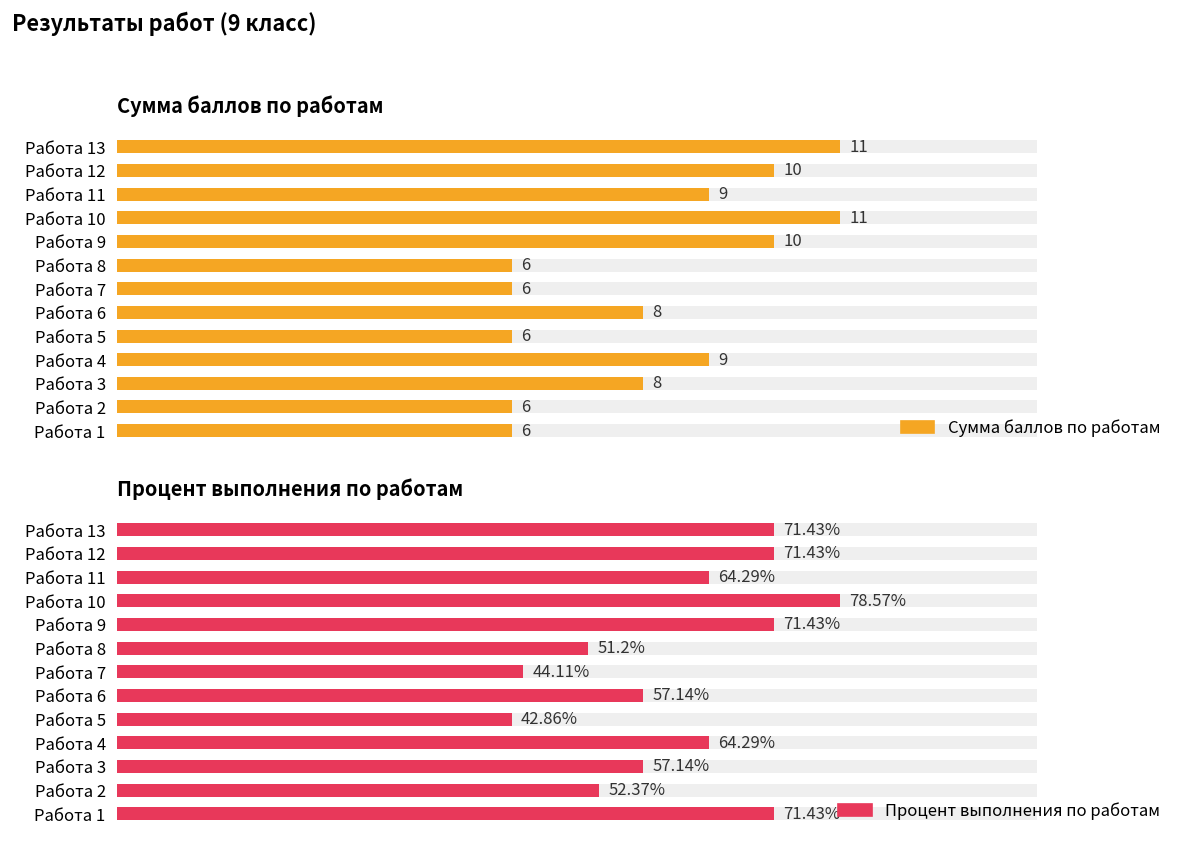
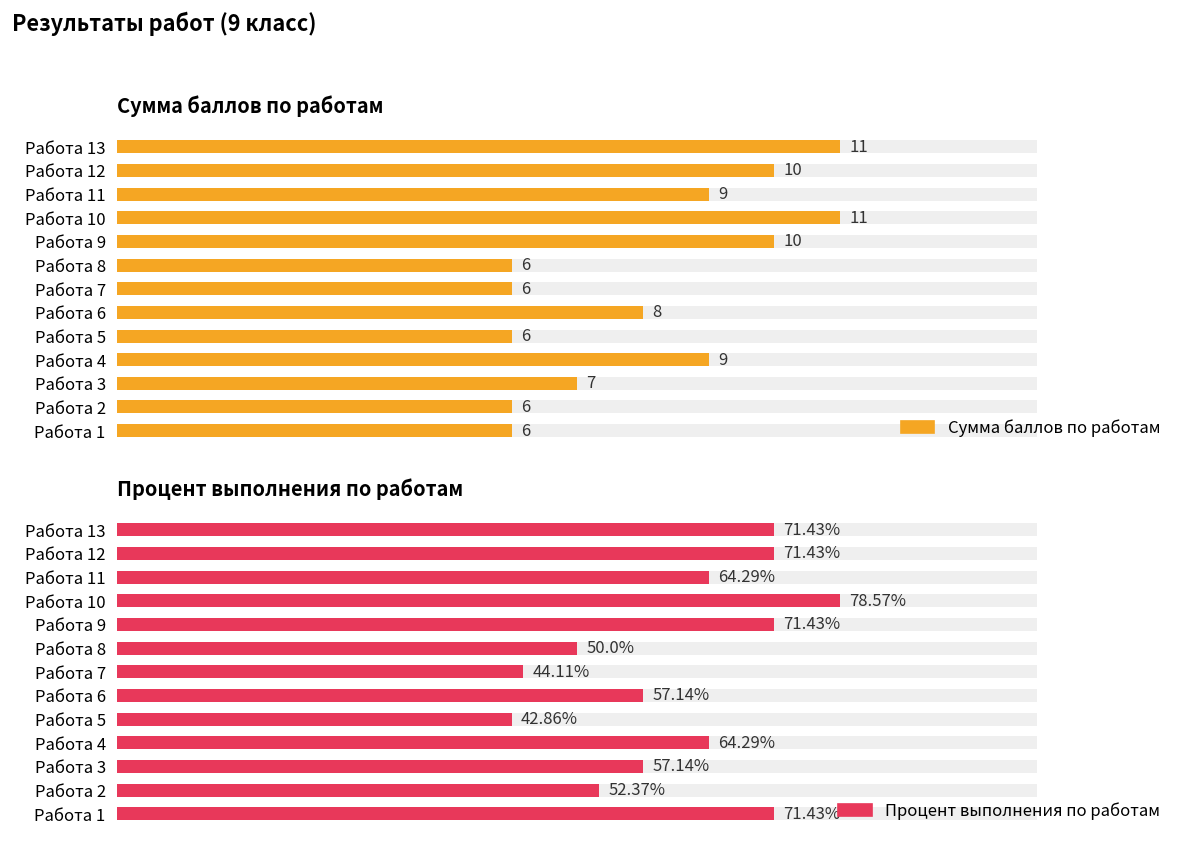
Сумма баллов по работам, Сумма баллов по работам, Работа 3: 8 -> 7
Процент выполнения по работам, Процент выполнения по работам, Работа 8: 51.2% -> 50.0%
